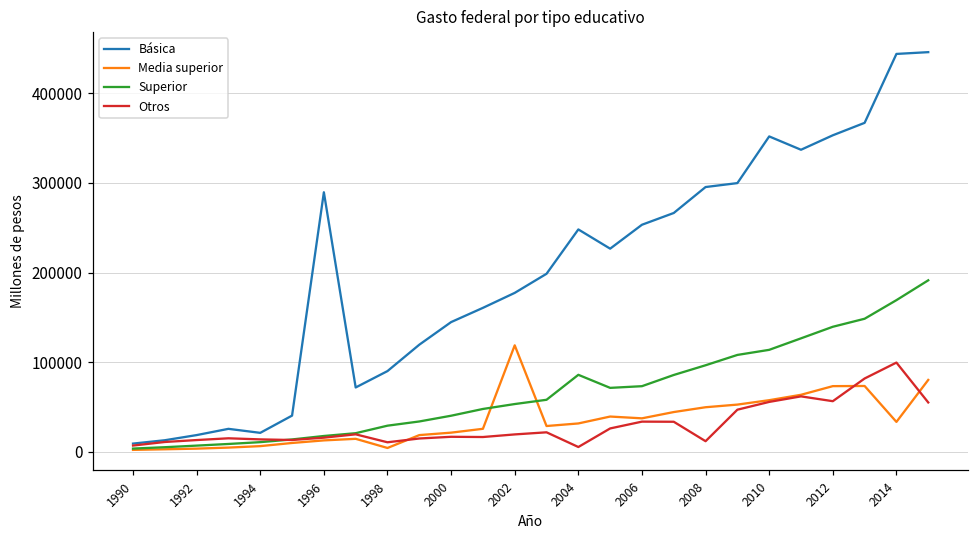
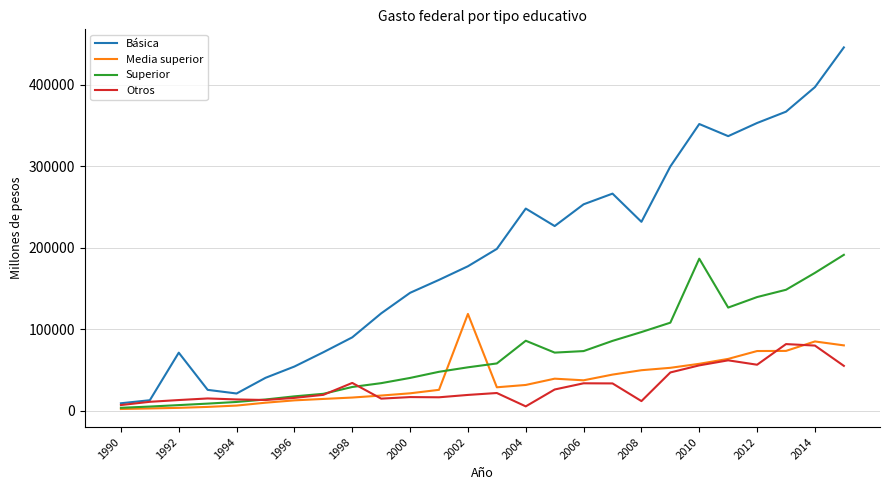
Básica, 1992: 20000 -> 70000
Básica, 1996: 290000 -> 50000
Media superior, 1998: 0 -> 20000
Otros, 1998: 10000 -> 30000
Básica, 2008: 300000 -> 230000
Superior, 2010: 110000 -> 190000
Básica, 2014: 440000 -> 400000
Media superior, 2014: 30000 -> 90000
Otros, 2014: 100000 -> 80000
